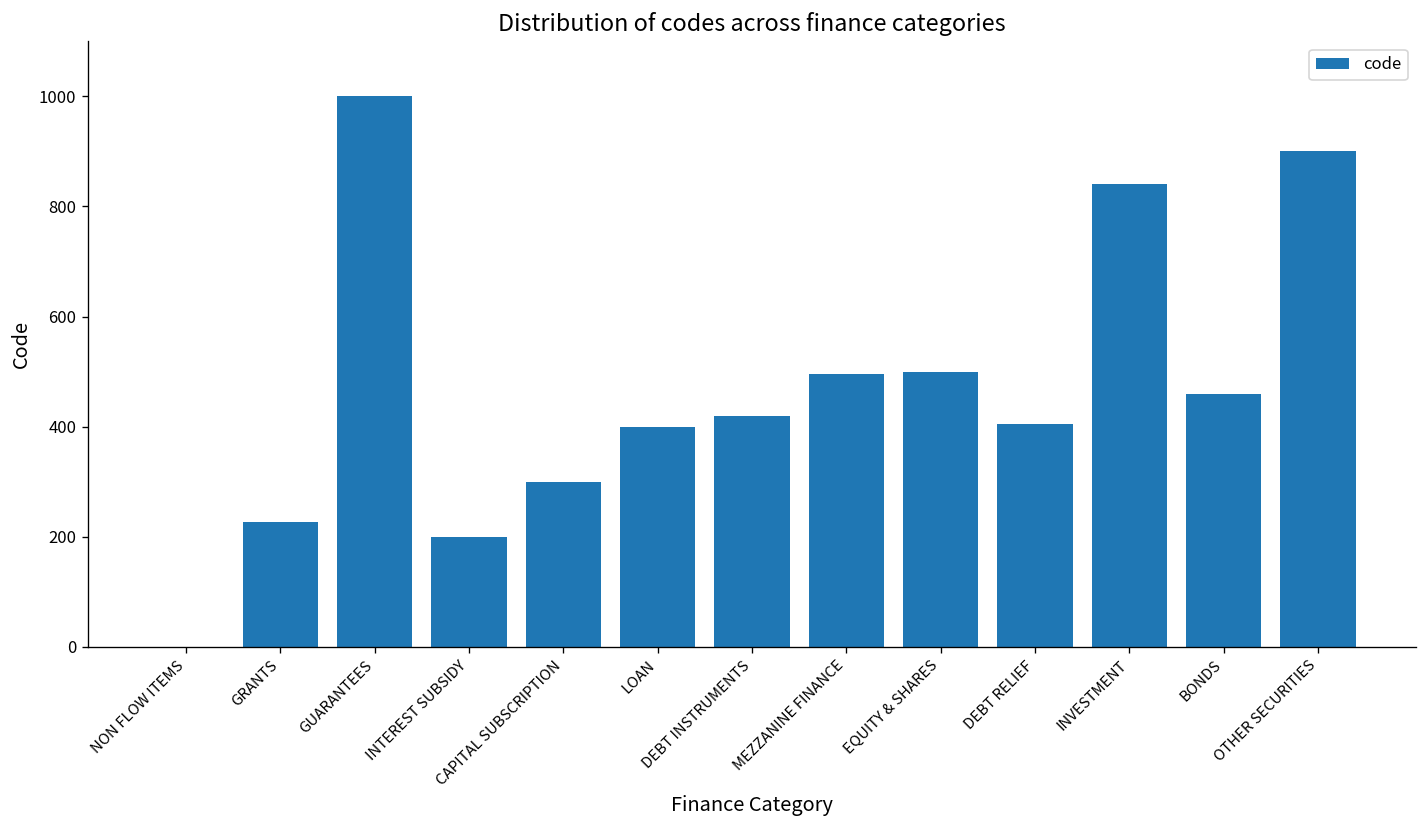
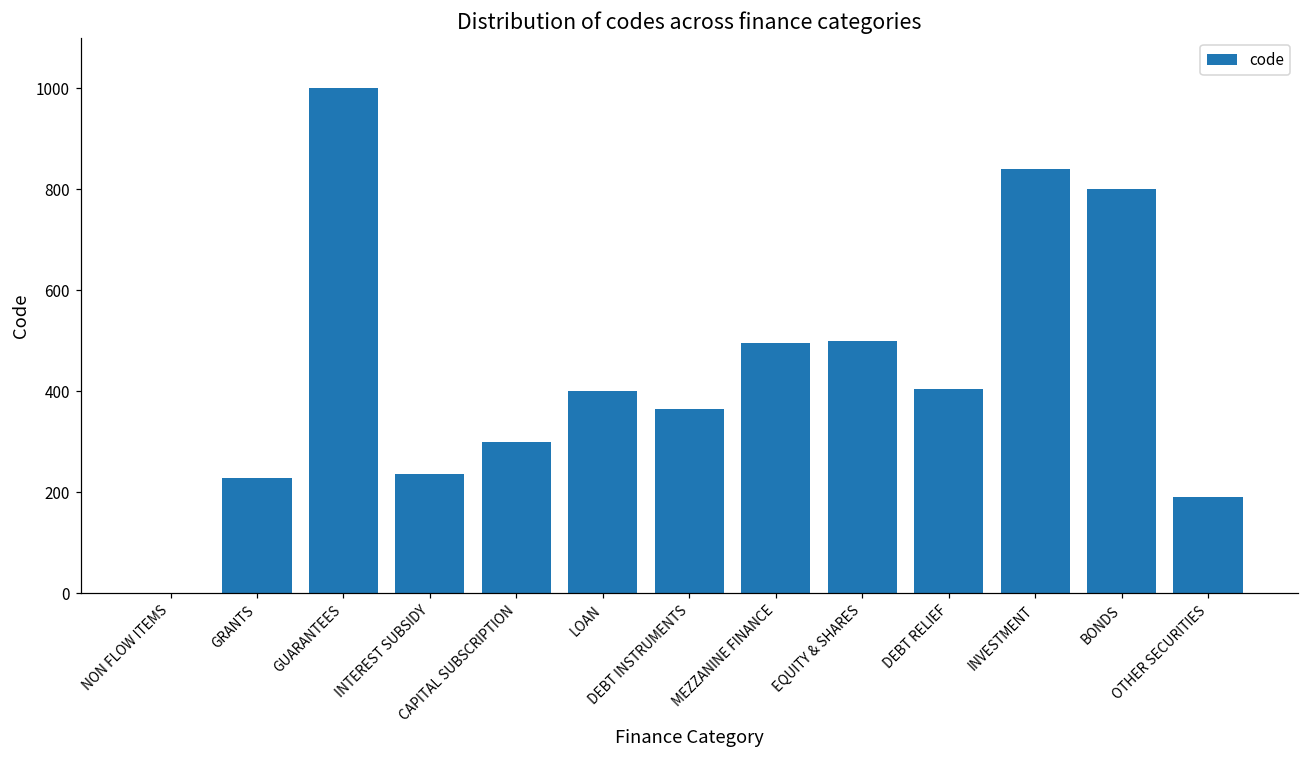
INTEREST SUBSIDY: 200 -> 240
DEBT INSTRUMENTS: 420 -> 360
BONDS: 460 -> 800
OTHER SECURITIES: 900 -> 190
